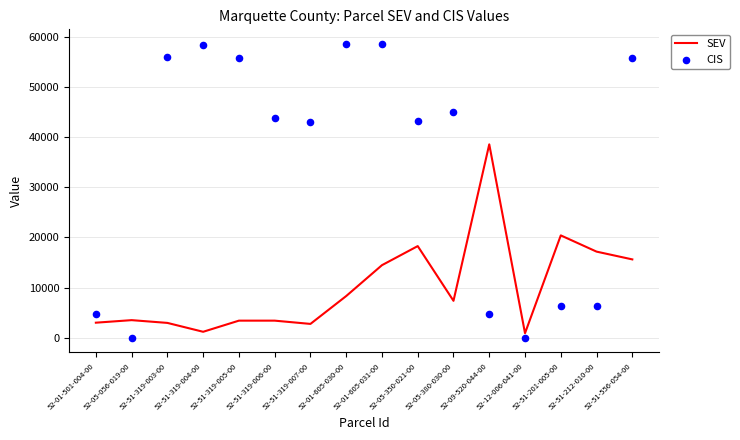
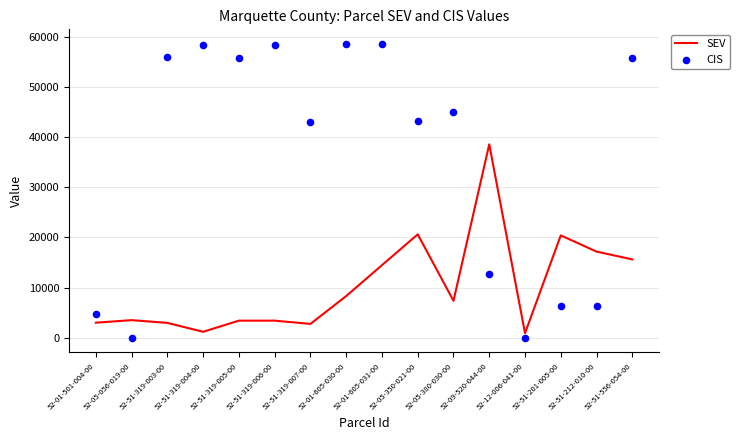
CIS, 52-51-319-006-00: 44000 -> 58000
SEV, 52-05-350-021-00: 18000 -> 21000
CIS, 52-09-520-044-00: 5000 -> 13000
